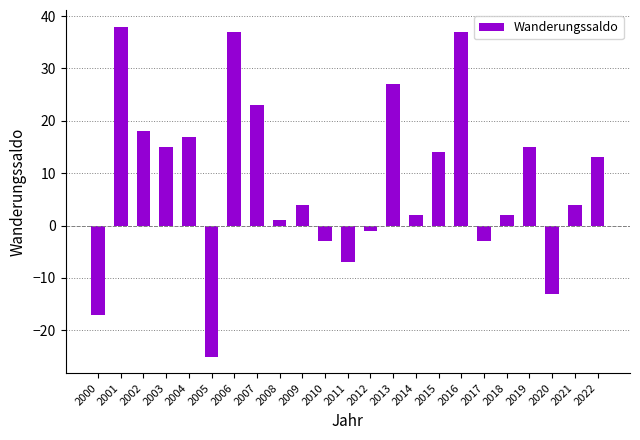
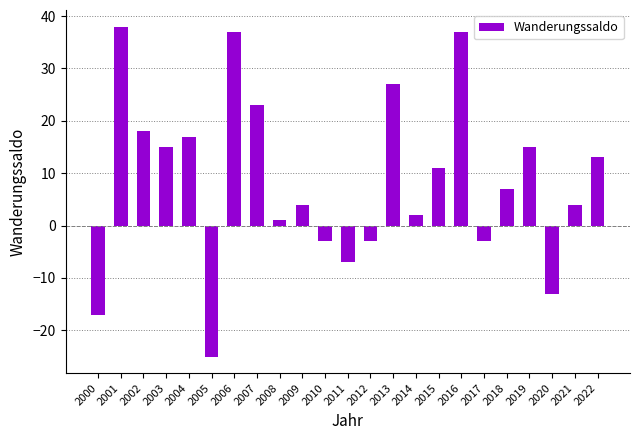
2012: -1 -> -3
2015: 14 -> 11
2018: 2 -> 7
